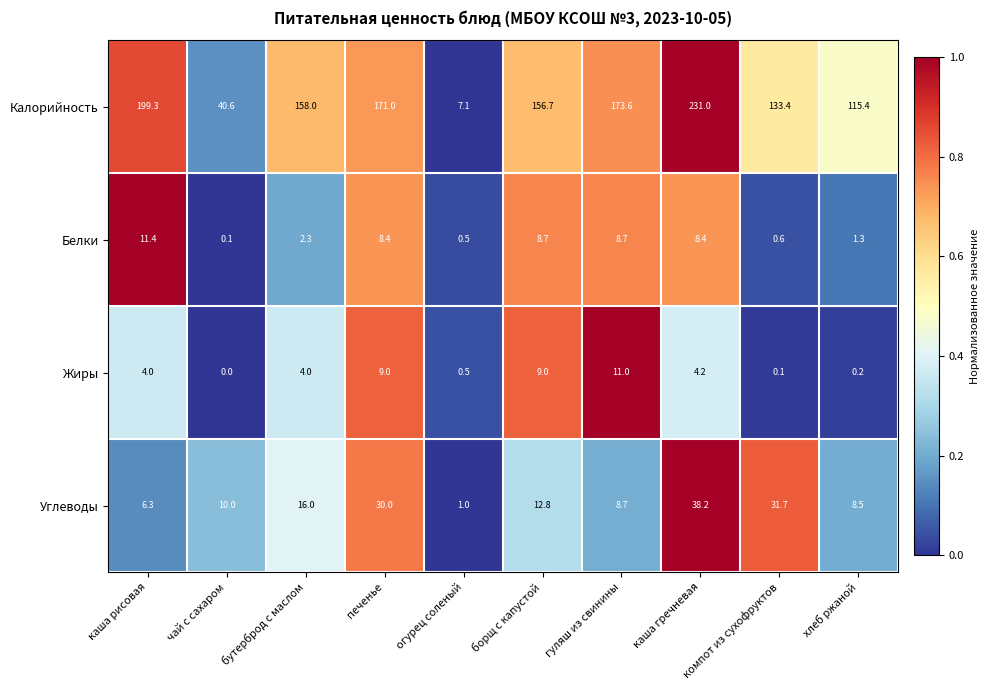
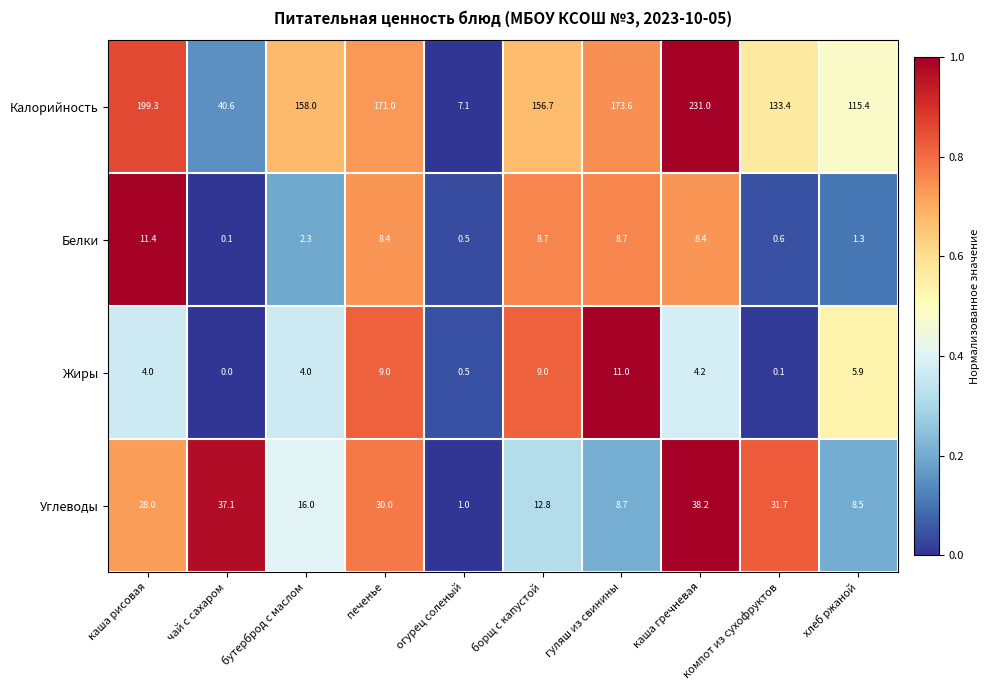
Жиры, хлеб ржаной: 0.2 -> 5.9
Углеводы, каша рисовая: 6.3 -> 28.0
Углеводы, чай с сахаром: 10.0 -> 37.1
